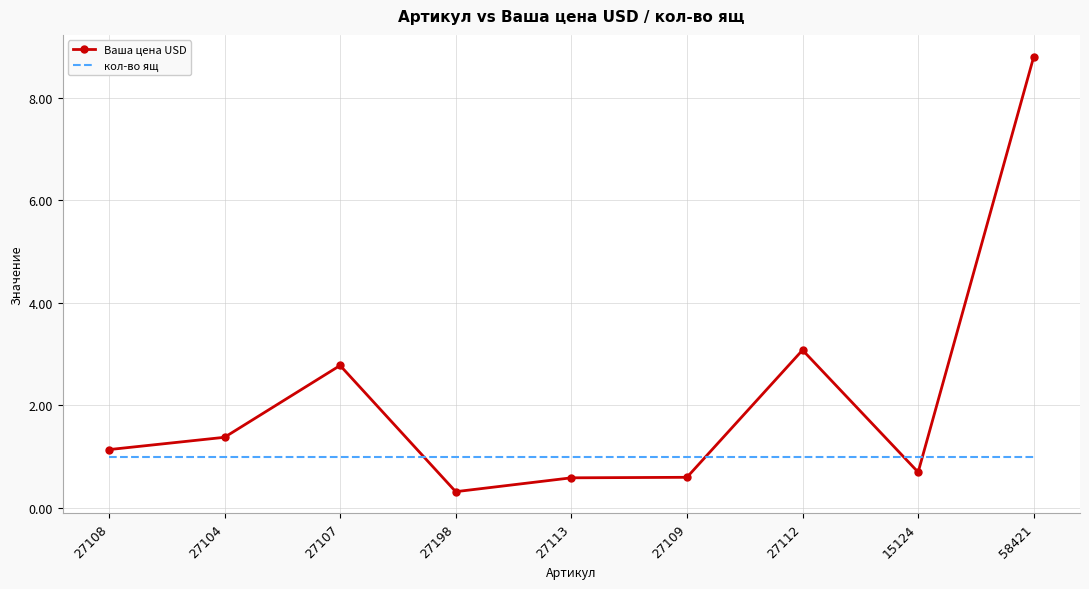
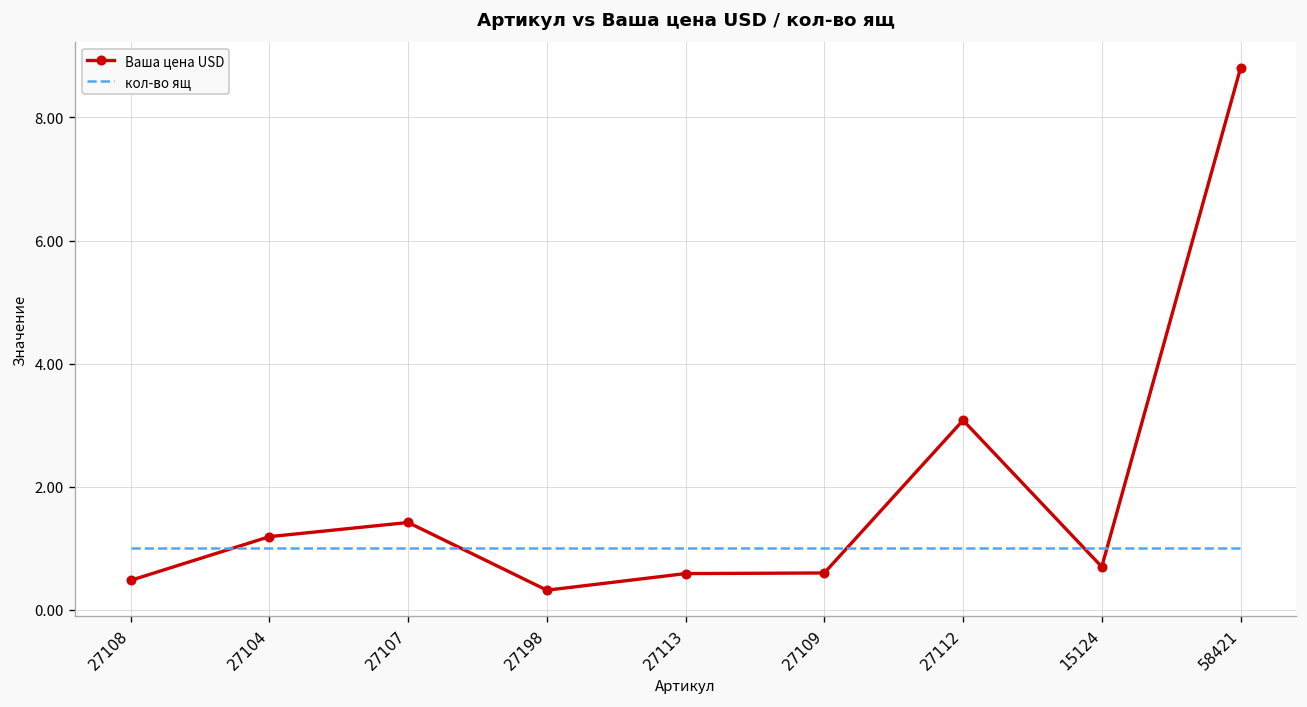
Ваша цена USD, 27108: 1.1 -> 0.5
Ваша цена USD, 27104: 1.4 -> 1.2
Ваша цена USD, 27107: 2.8 -> 1.4
